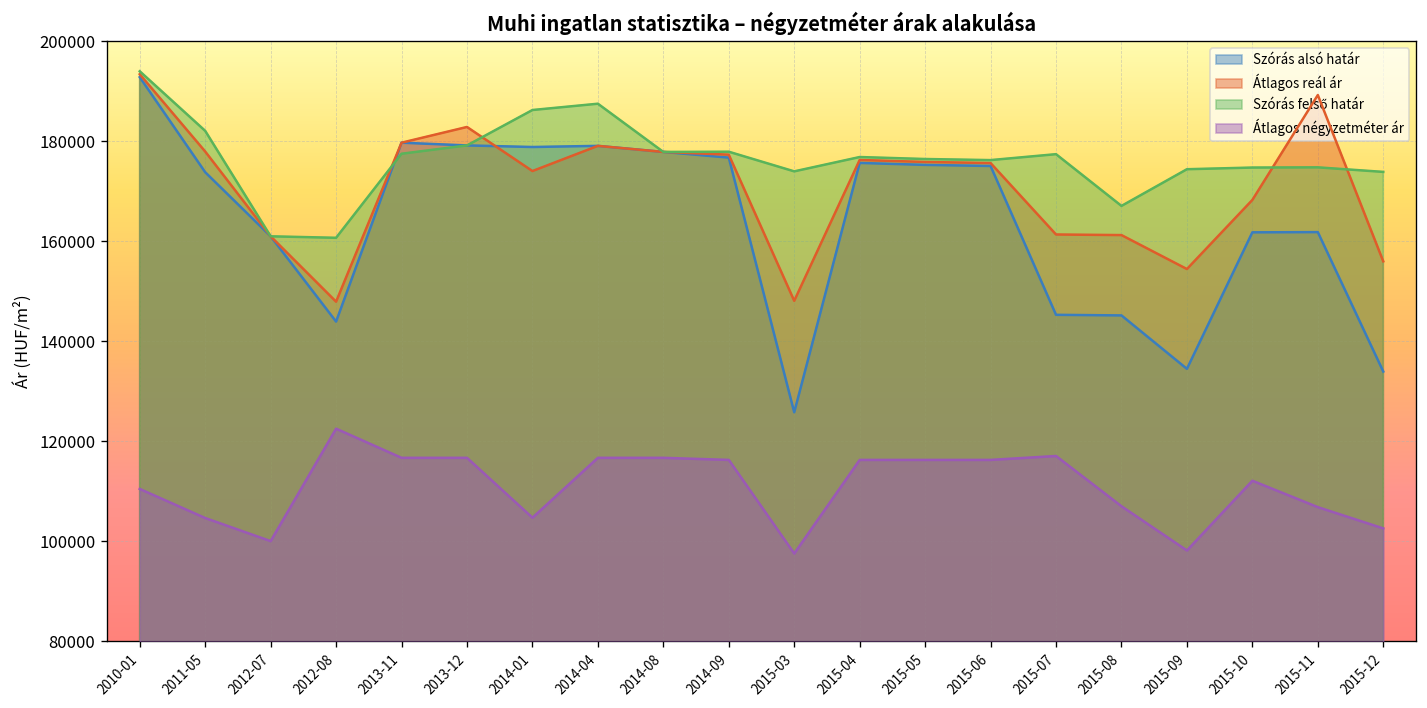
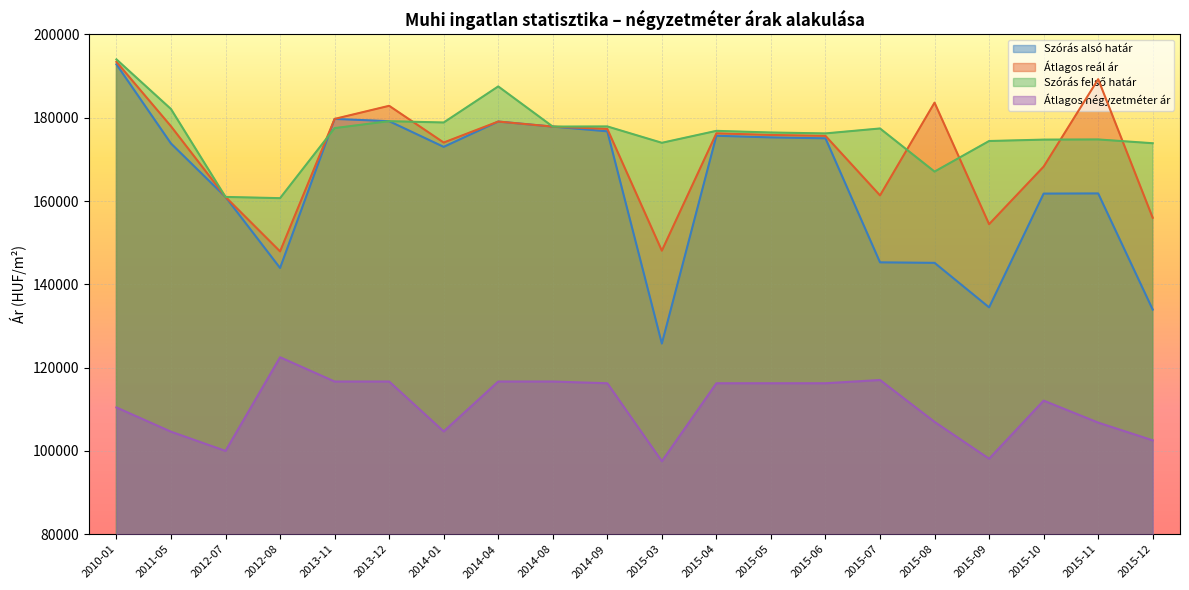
Szórás alsó határ, 2014-01: 179000 -> 173000
Szórás felső határ, 2014-01: 186000 -> 179000
Átlagos reál ár, 2015-08: 161000 -> 184000
